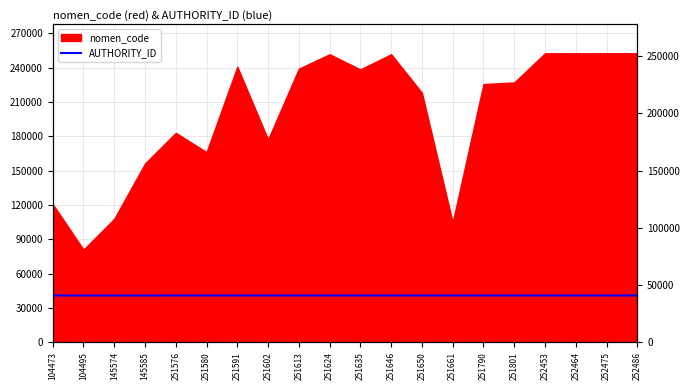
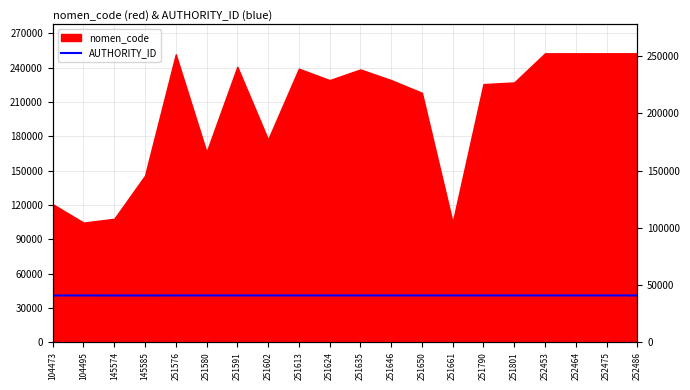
nomen_code, 104495: 81000 -> 104000
nomen_code, 145585: 156000 -> 146000
nomen_code, 251576: 183000 -> 252000
nomen_code, 251624: 252000 -> 229000
nomen_code, 251646: 252000 -> 229000
